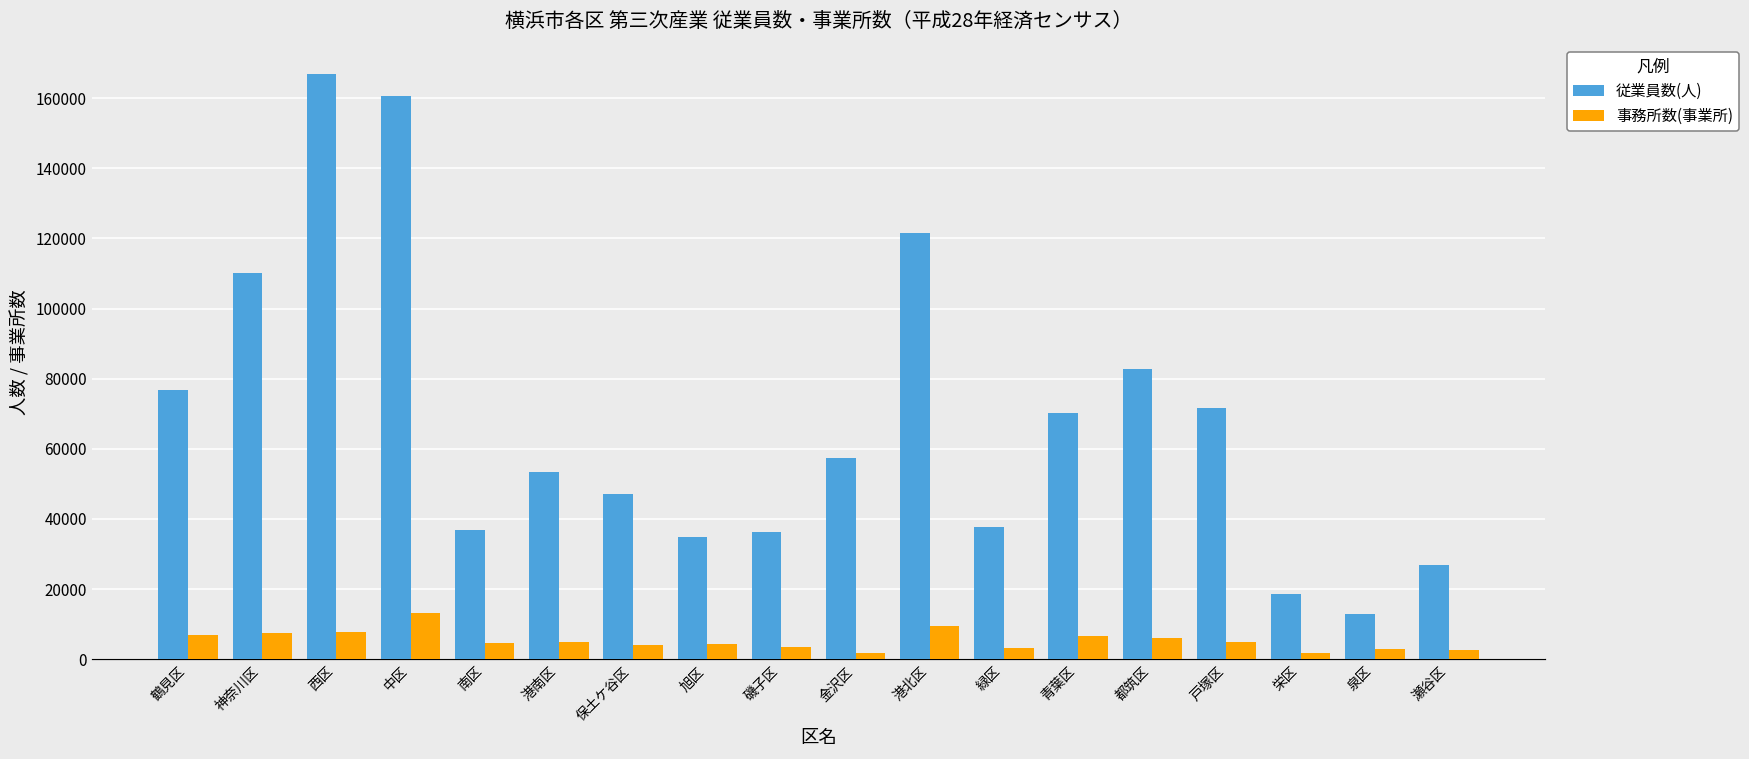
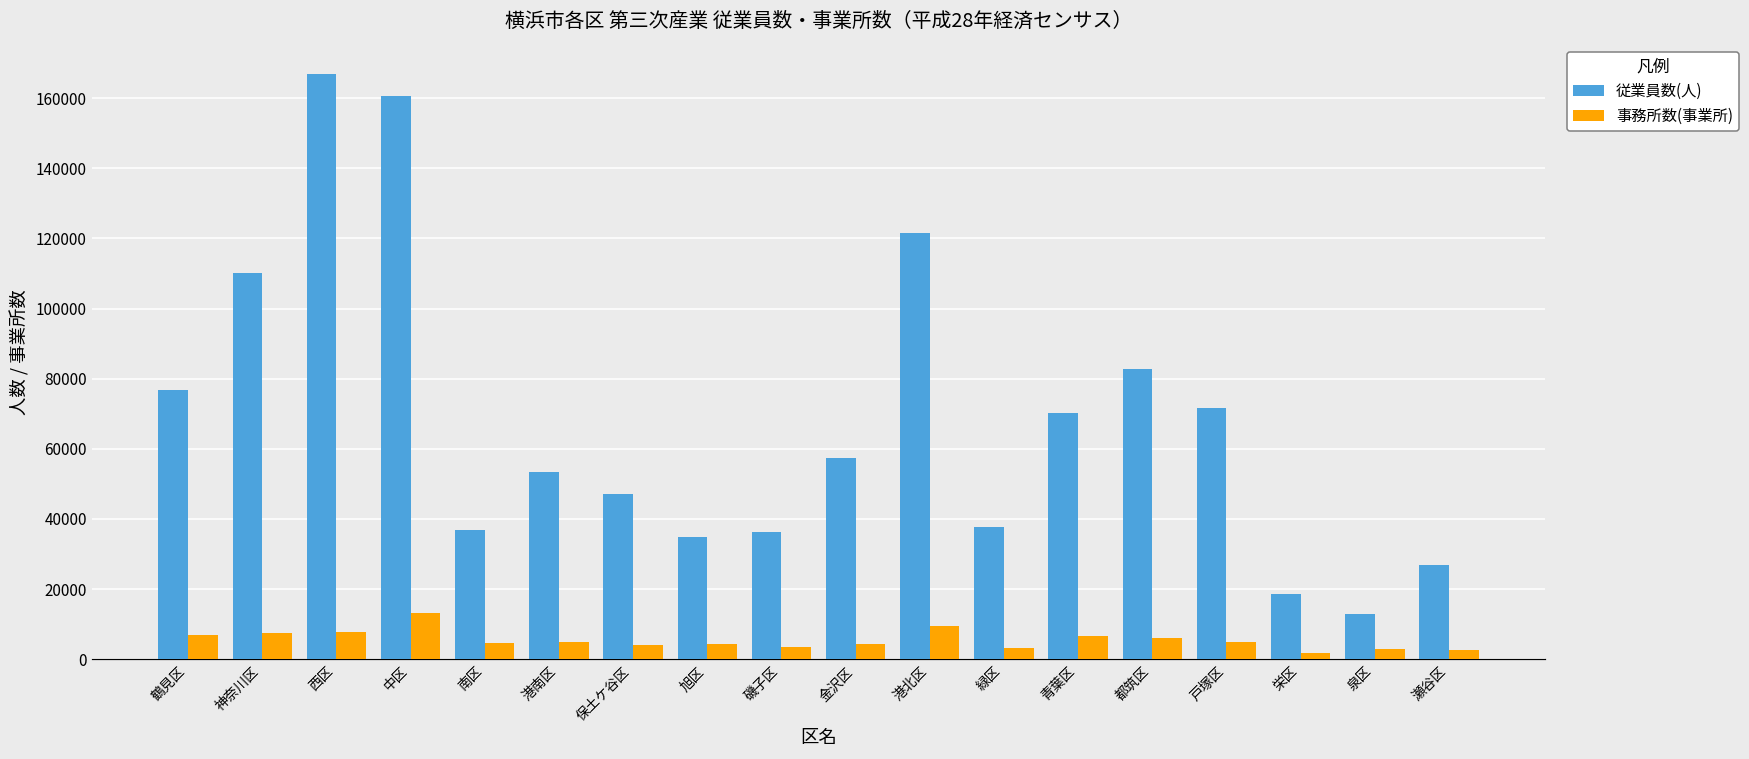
事務所数(事業所), 金沢区: 2000 -> 4000
